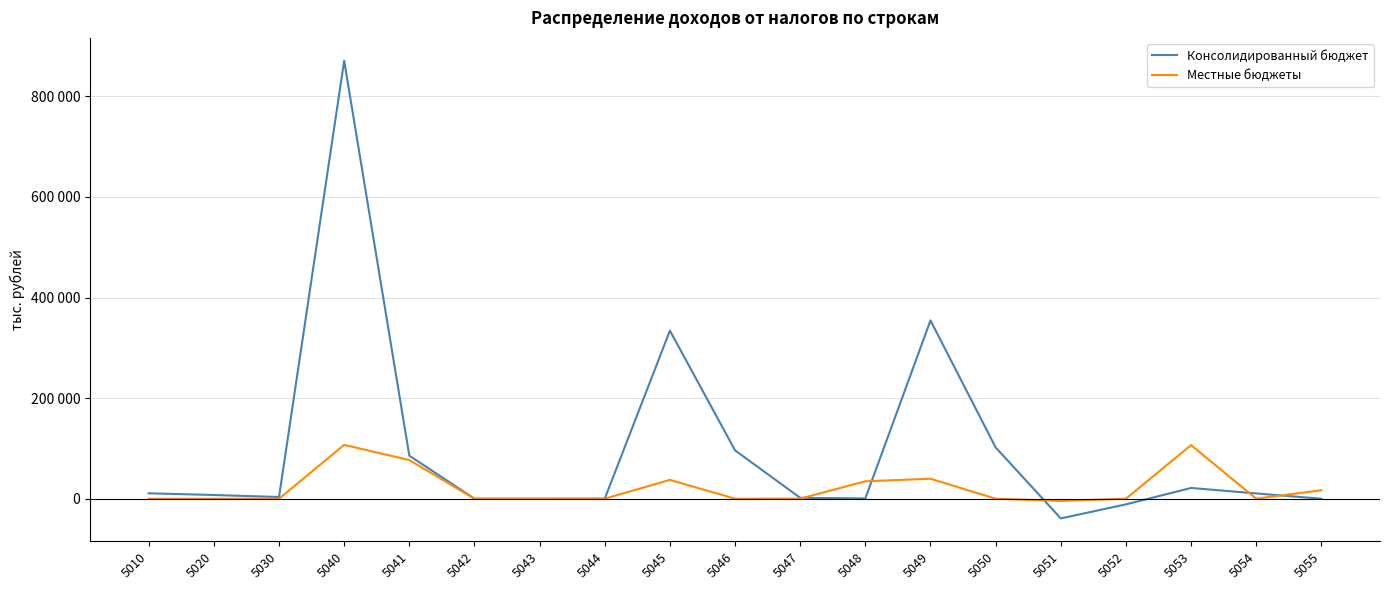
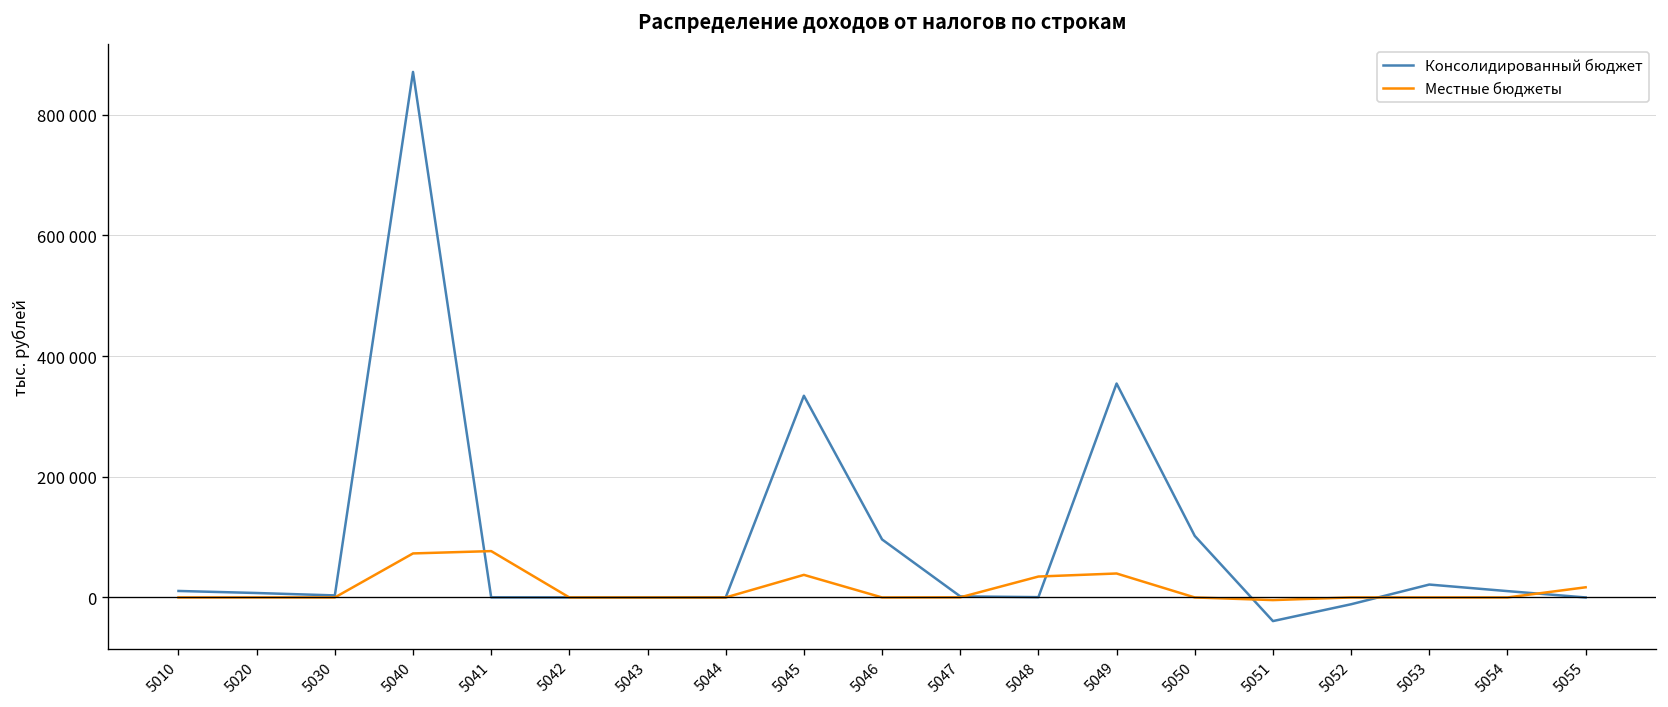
Местные бюджеты, 5040: 110000 -> 70000
Консолидированный бюджет, 5041: 90000 -> 0
Местные бюджеты, 5053: 110000 -> 0
